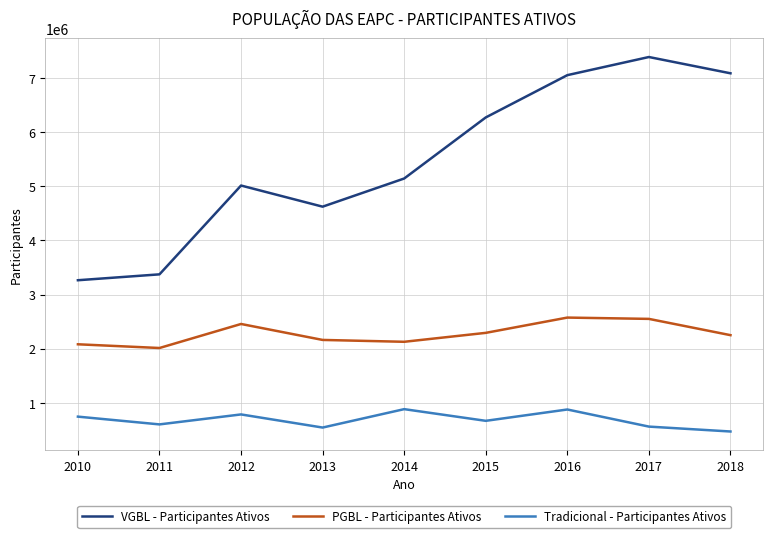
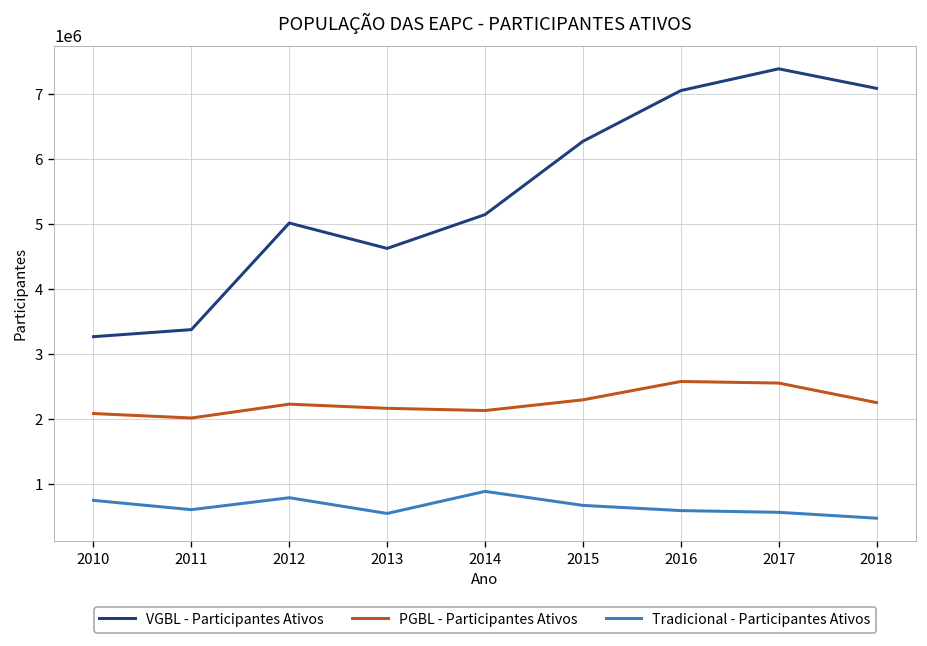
PGBL - Participantes Ativos, 2012: 2500000 -> 2200000
Tradicional - Participantes Ativos, 2016: 900000 -> 600000
